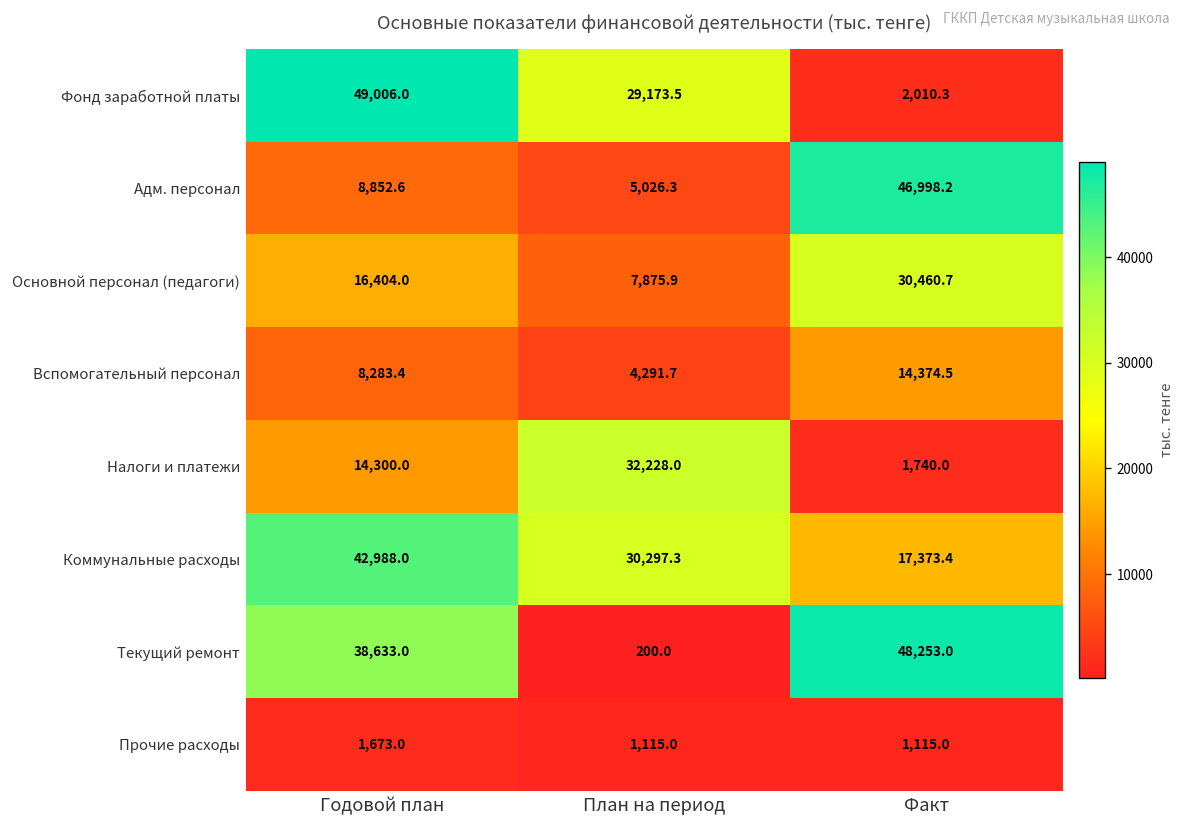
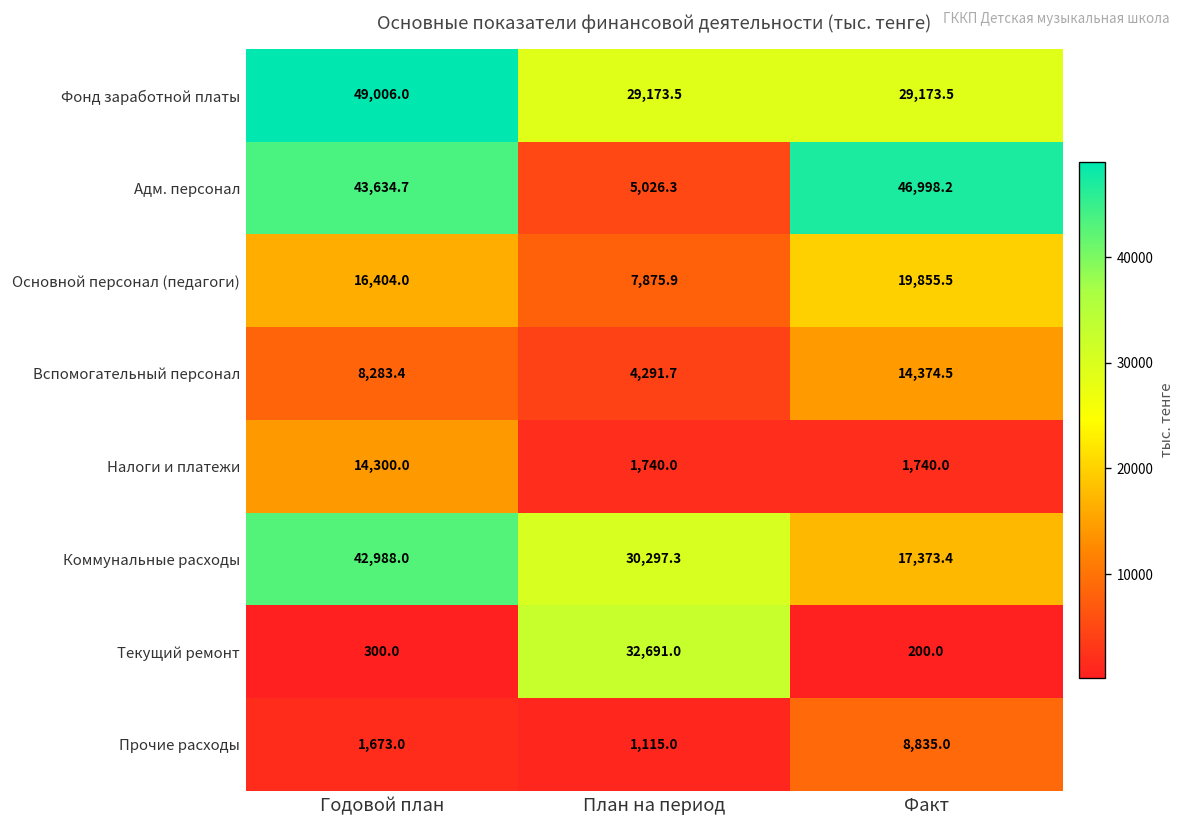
Фонд заработной платы, Факт: 2,010.3 -> 29,173.5
Адм. персонал, Годовой план: 8,852.6 -> 43,634.7
Основной персонал (педагоги), Факт: 30,460.7 -> 19,855.5
Налоги и платежи, План на период: 32,228.0 -> 1,740.0
Текущий ремонт, Годовой план: 38,633.0 -> 300.0
Текущий ремонт, План на период: 200.0 -> 32,691.0
Текущий ремонт, Факт: 48,253.0 -> 200.0
Прочие расходы, Факт: 1,115.0 -> 8,835.0
